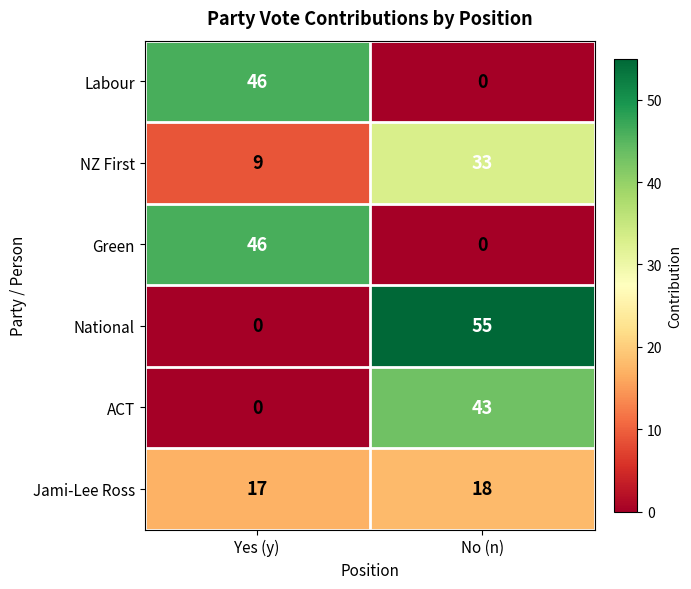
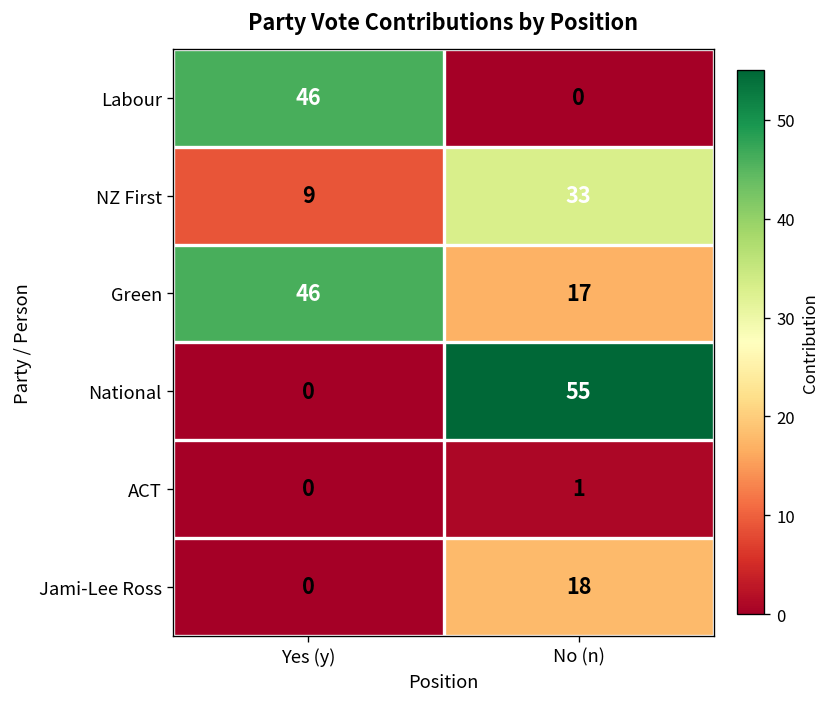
Green, No (n): 0 -> 17
ACT, No (n): 43 -> 1
Jami-Lee Ross, Yes (y): 17 -> 0
